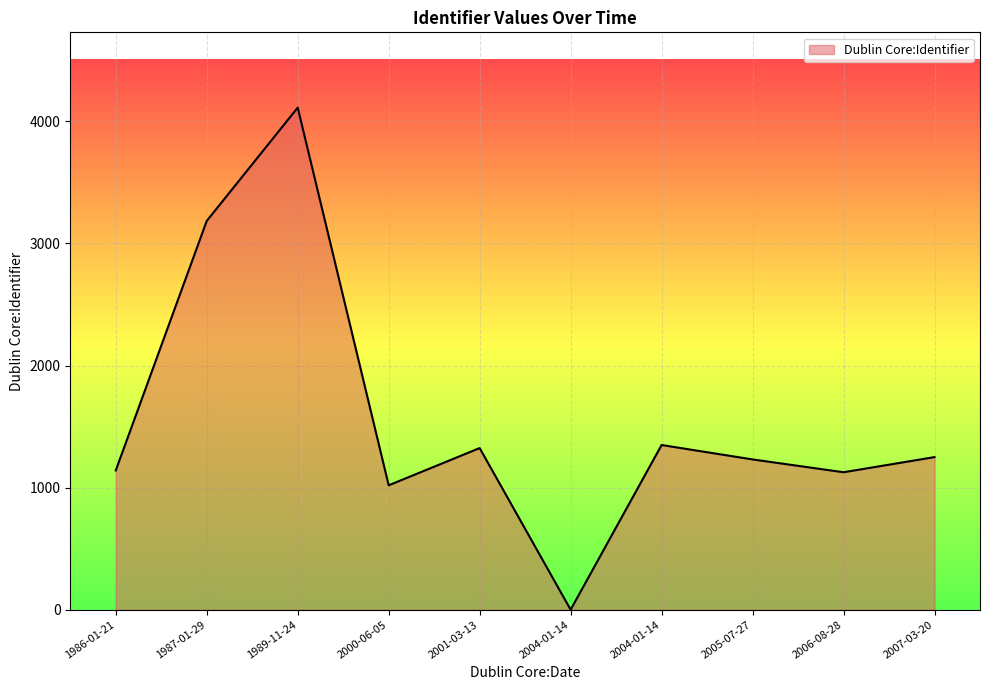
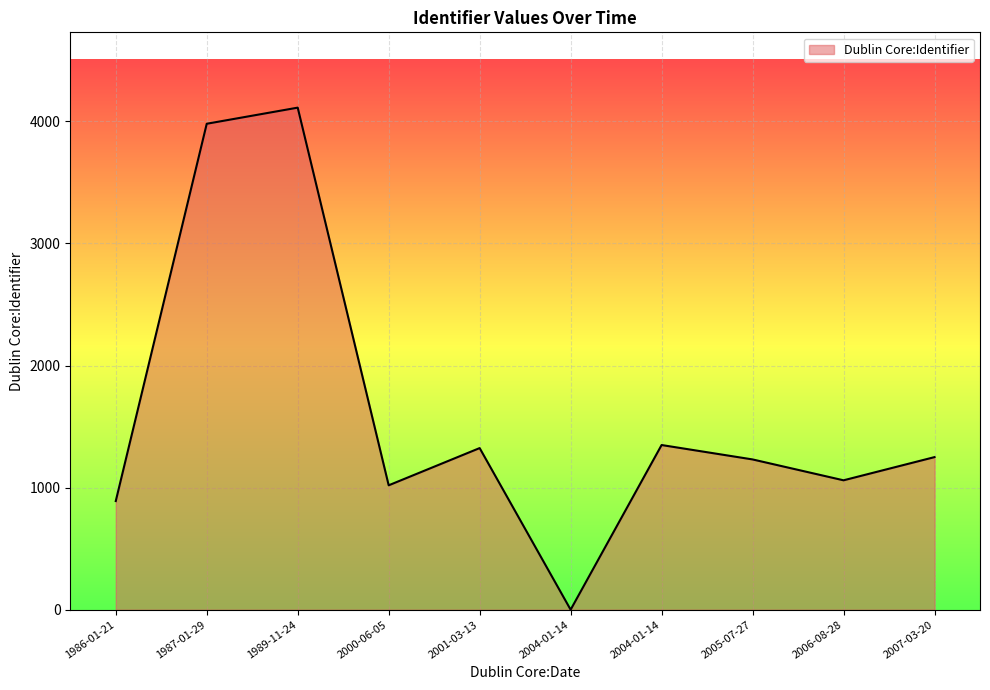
1986-01-21: 1140 -> 890
1987-01-29: 3190 -> 3980
2006-08-28: 1130 -> 1060
